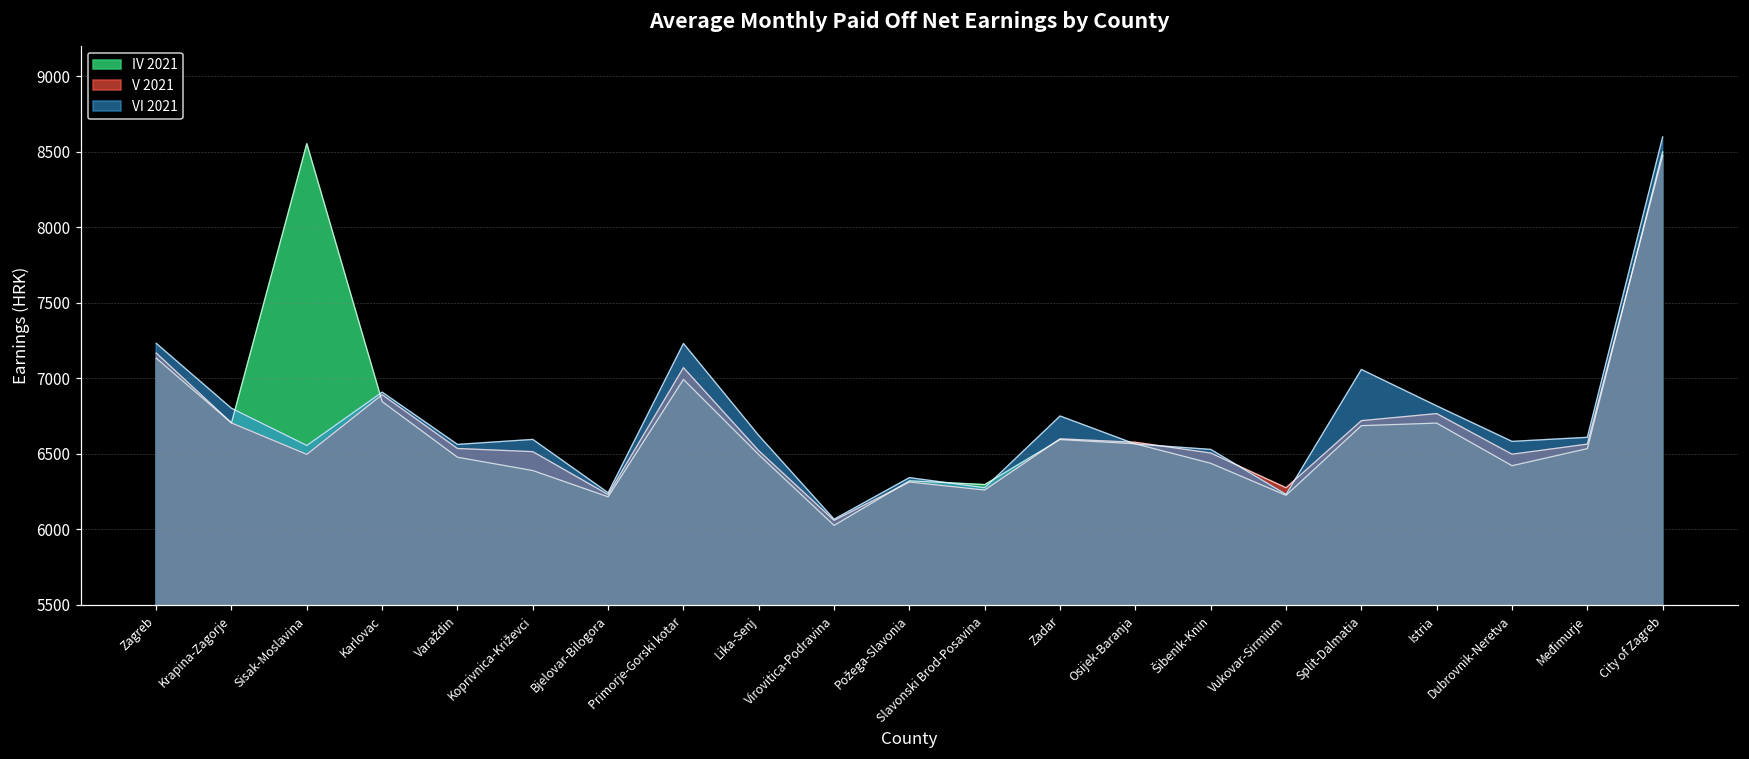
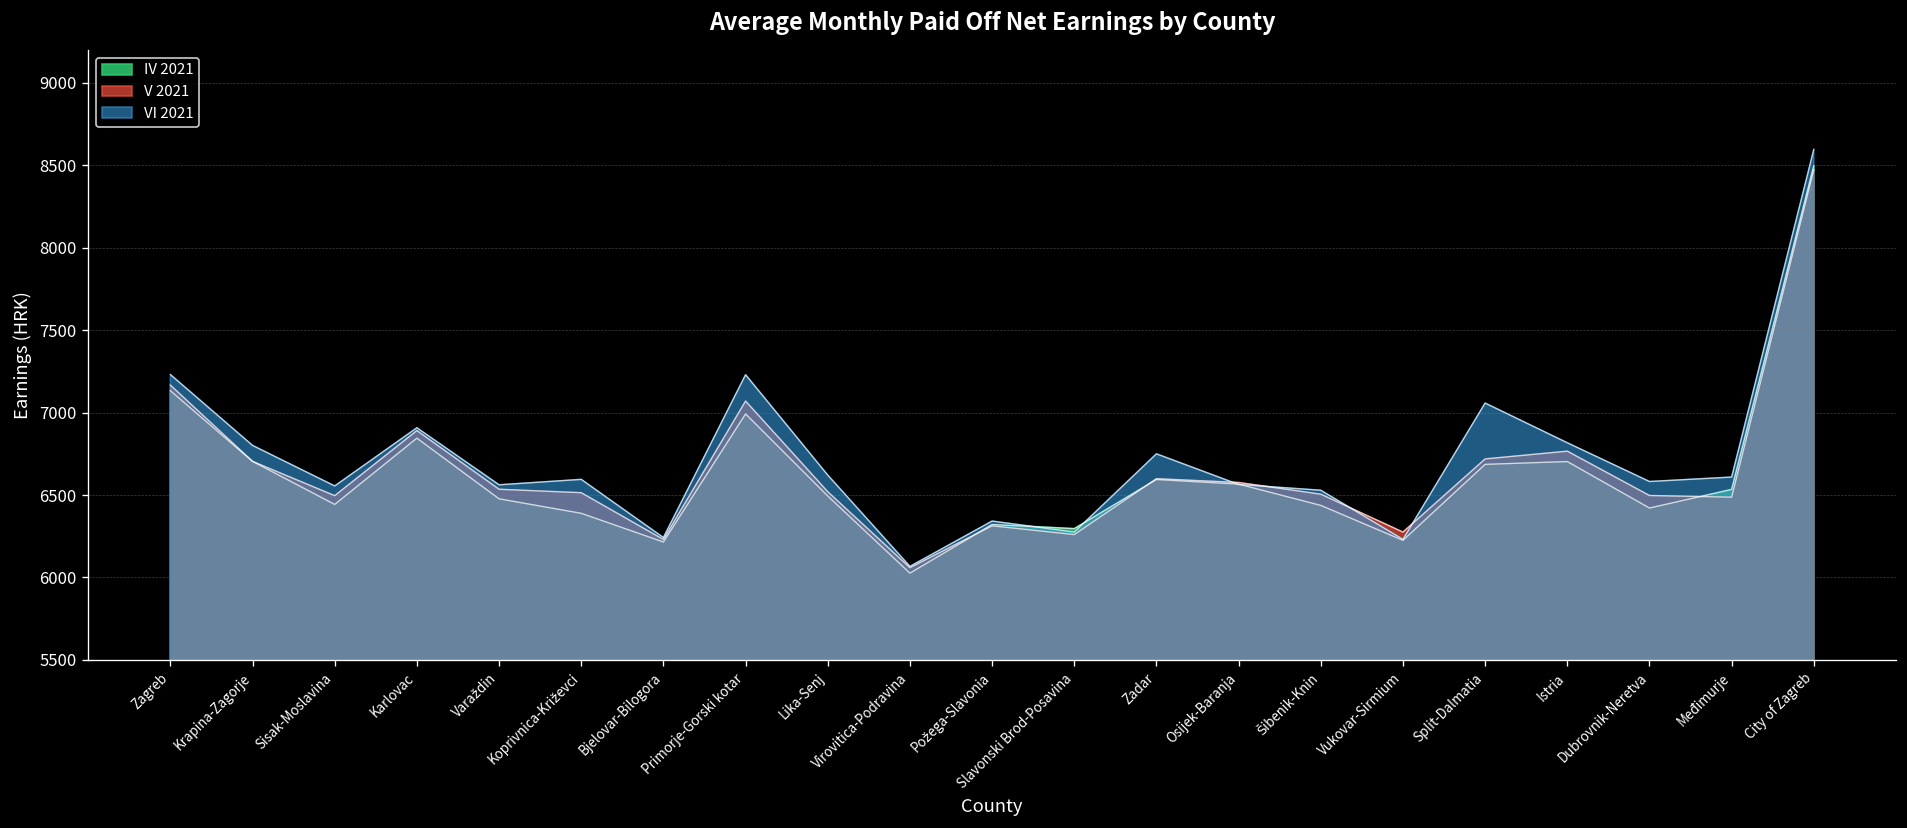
IV 2021, Sisak-Moslavina: 8550 -> 6440
V 2021, Međimurje: 6560 -> 6490
